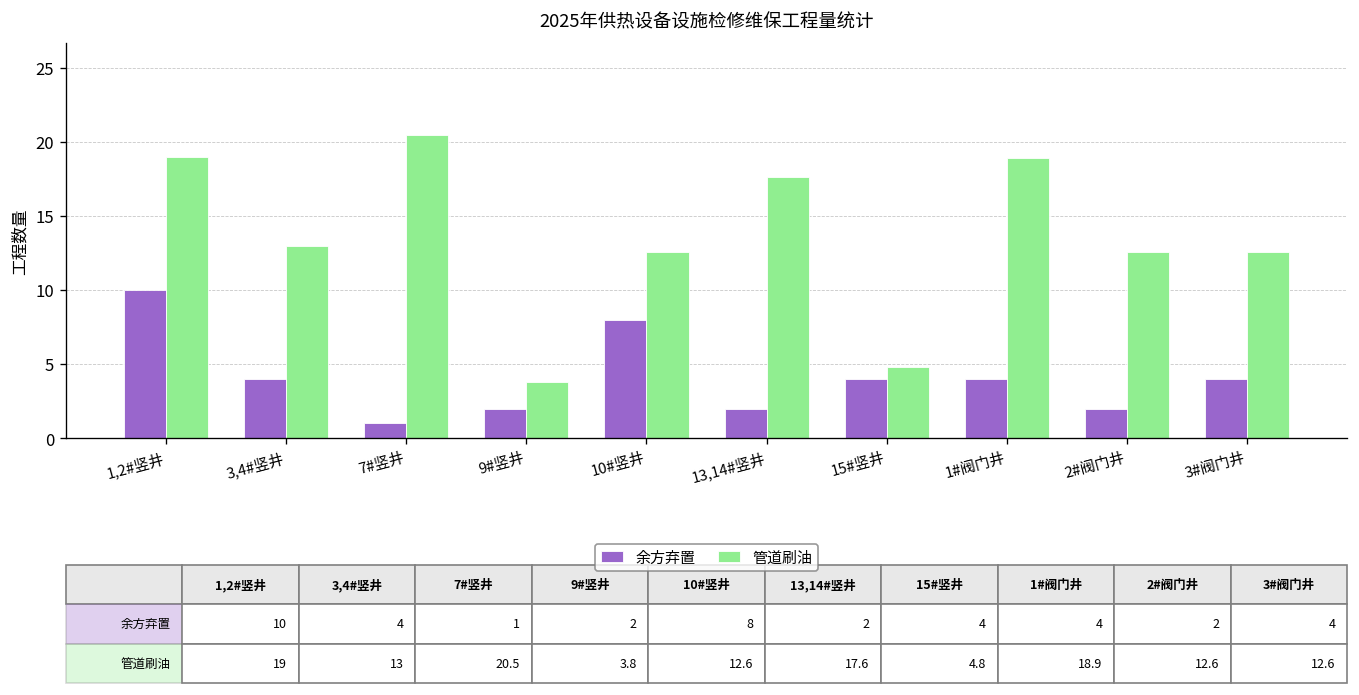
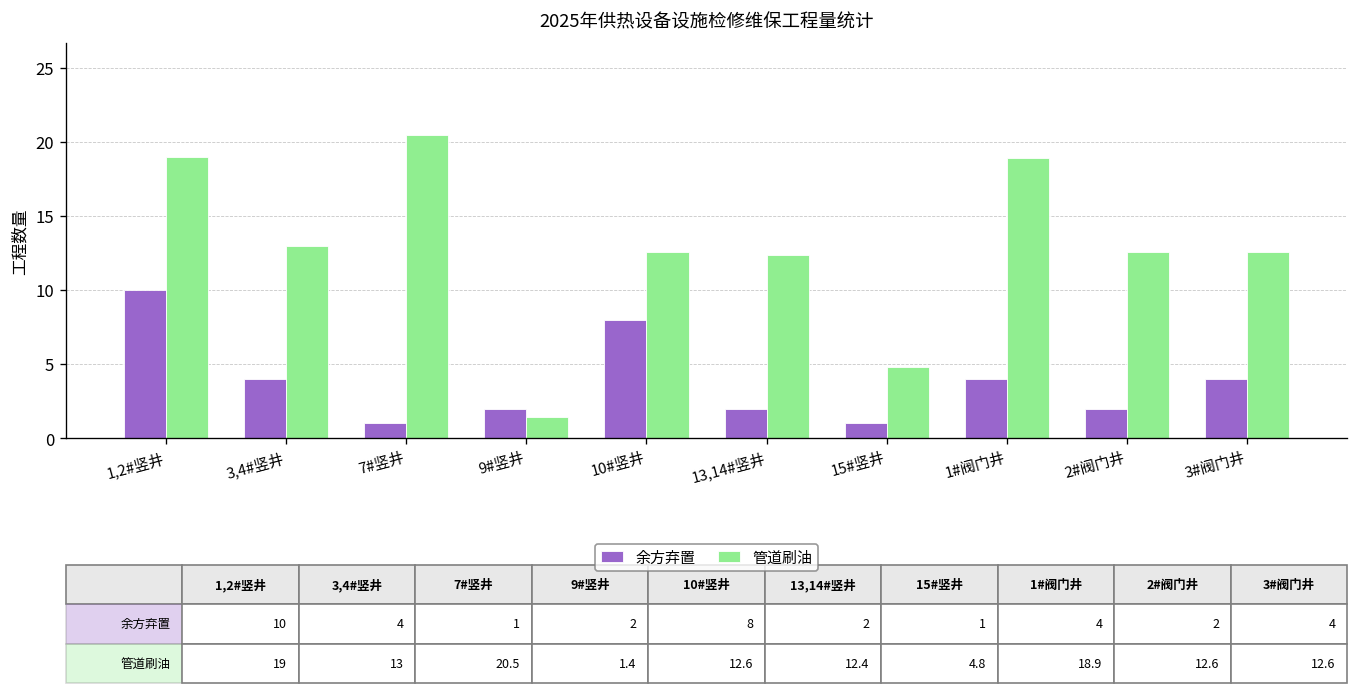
管道刷油, 9#竖井: 3.8 -> 1.4
管道刷油, 13,14#竖井: 17.6 -> 12.4
余方弃置, 15#竖井: 4 -> 1
